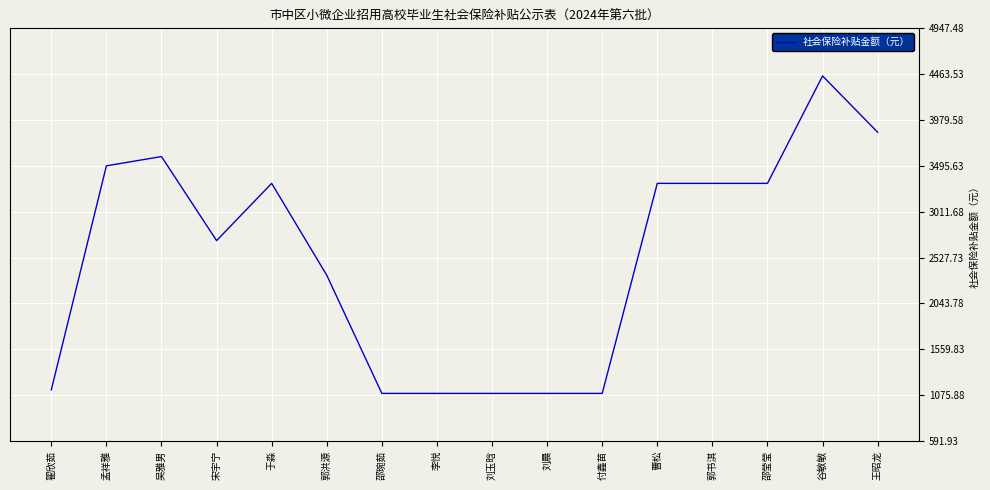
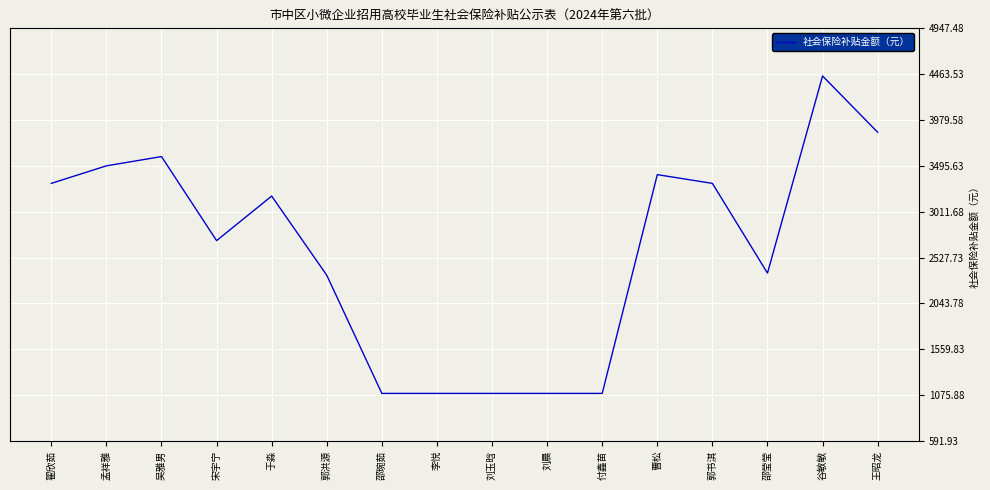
翟欣茹: 1100 -> 3300
于淼: 3300 -> 3200
曹松: 3300 -> 3400
邵莹莹: 3300 -> 2400
